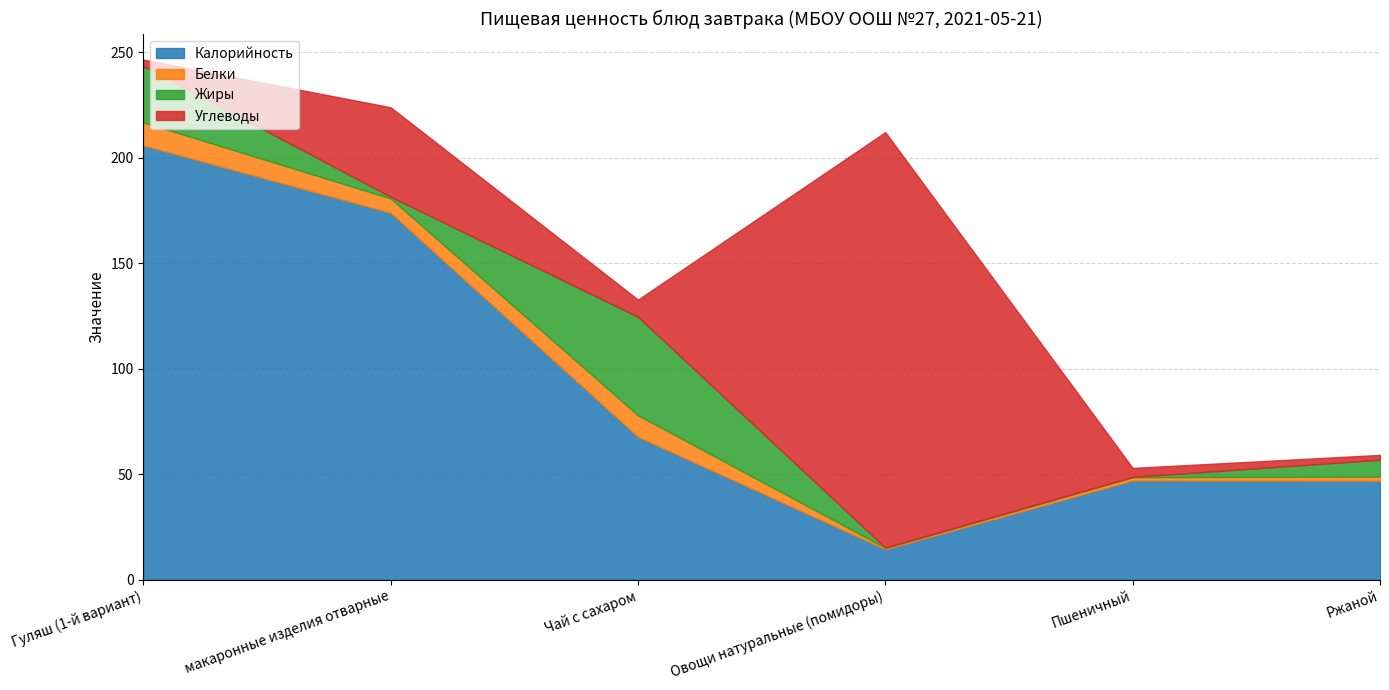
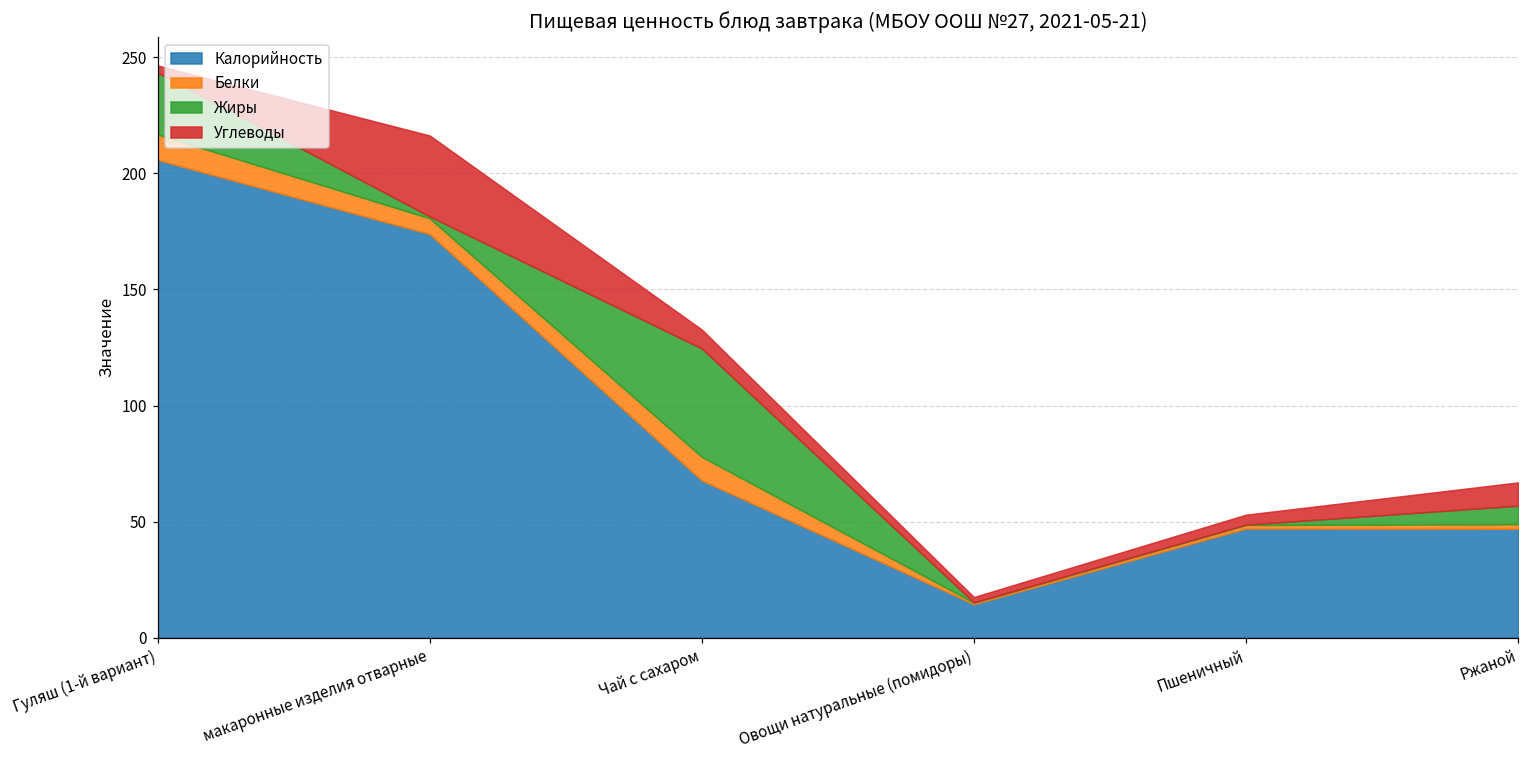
Углеводы, макаронные изделия отварные: 42 -> 35
Углеводы, Овощи натуральные (помидоры): 197 -> 2
Углеводы, Ржаной: 2 -> 10
